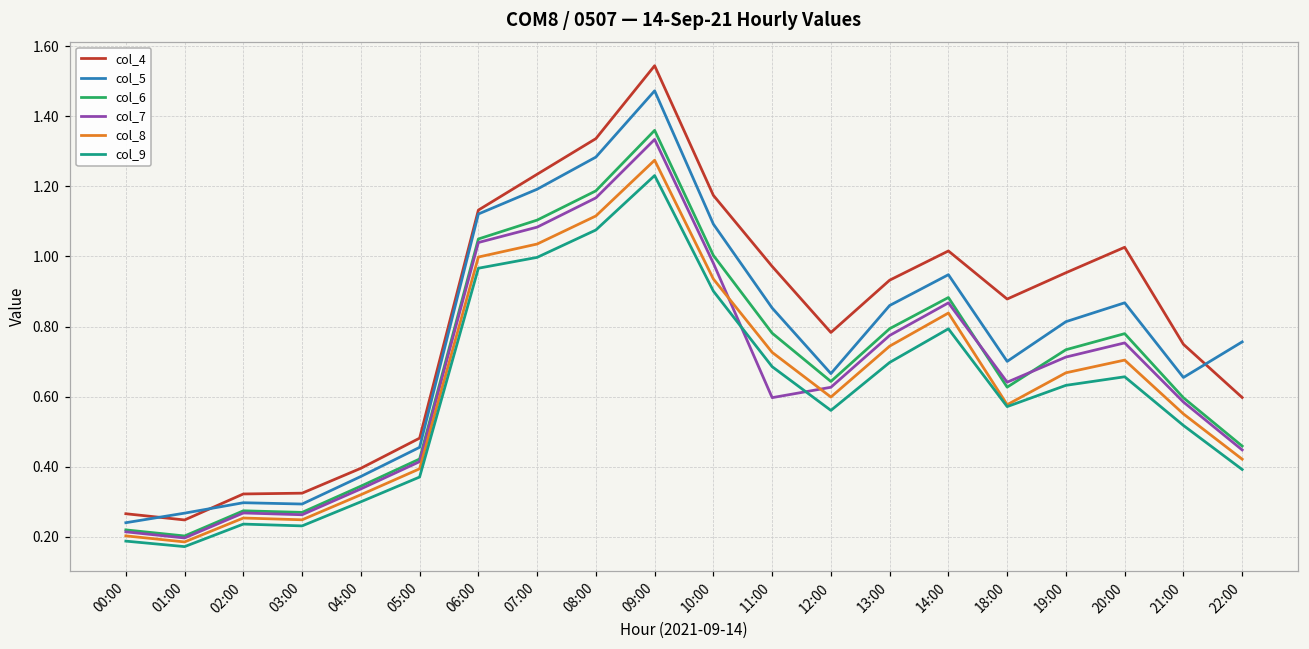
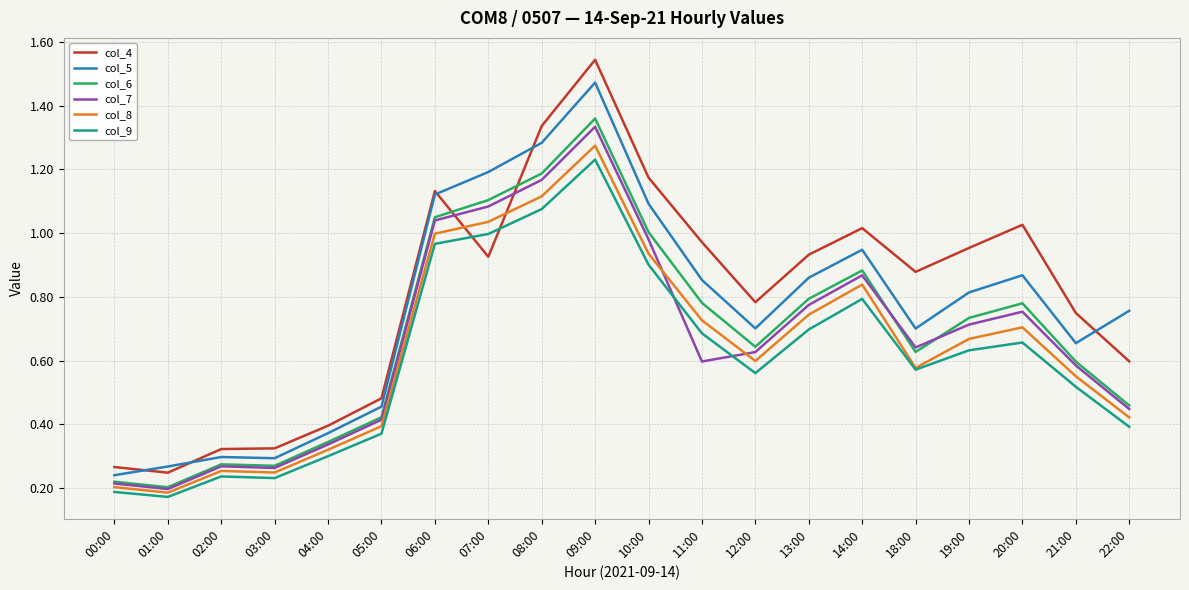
col_4, 07:00: 1.23 -> 0.93
col_5, 12:00: 0.67 -> 0.70
